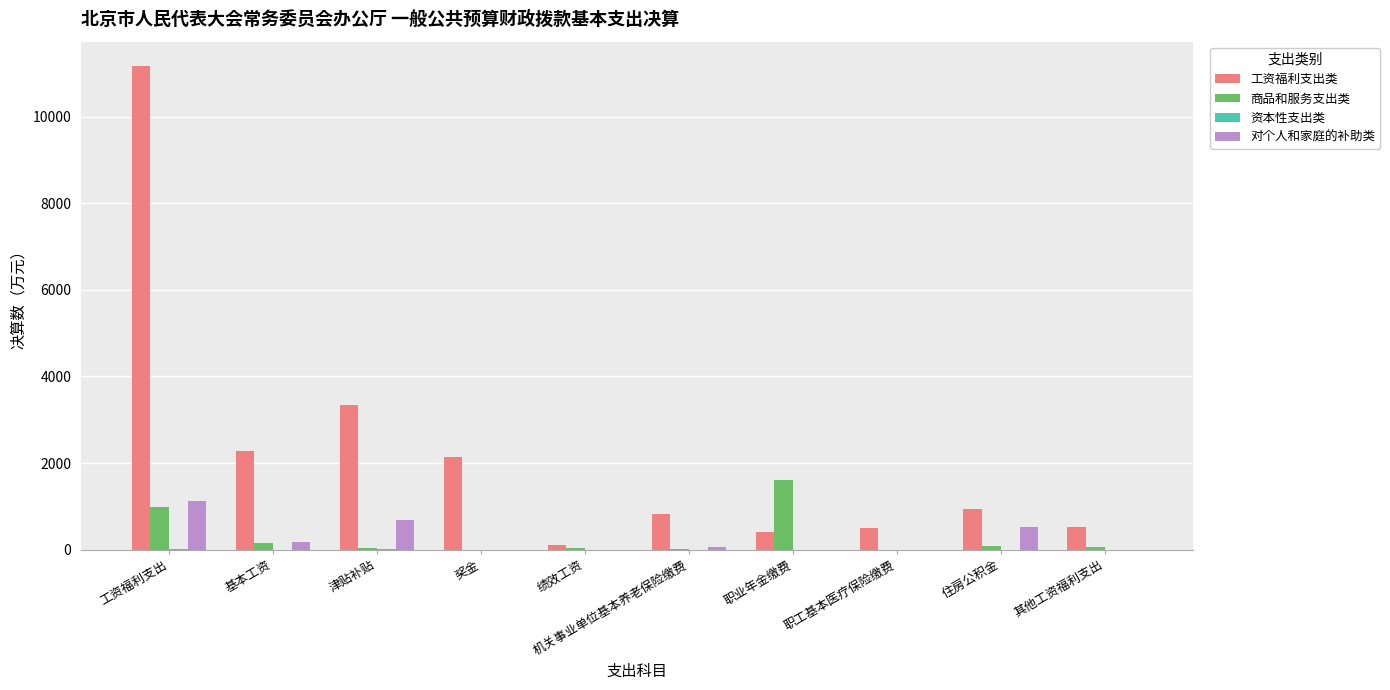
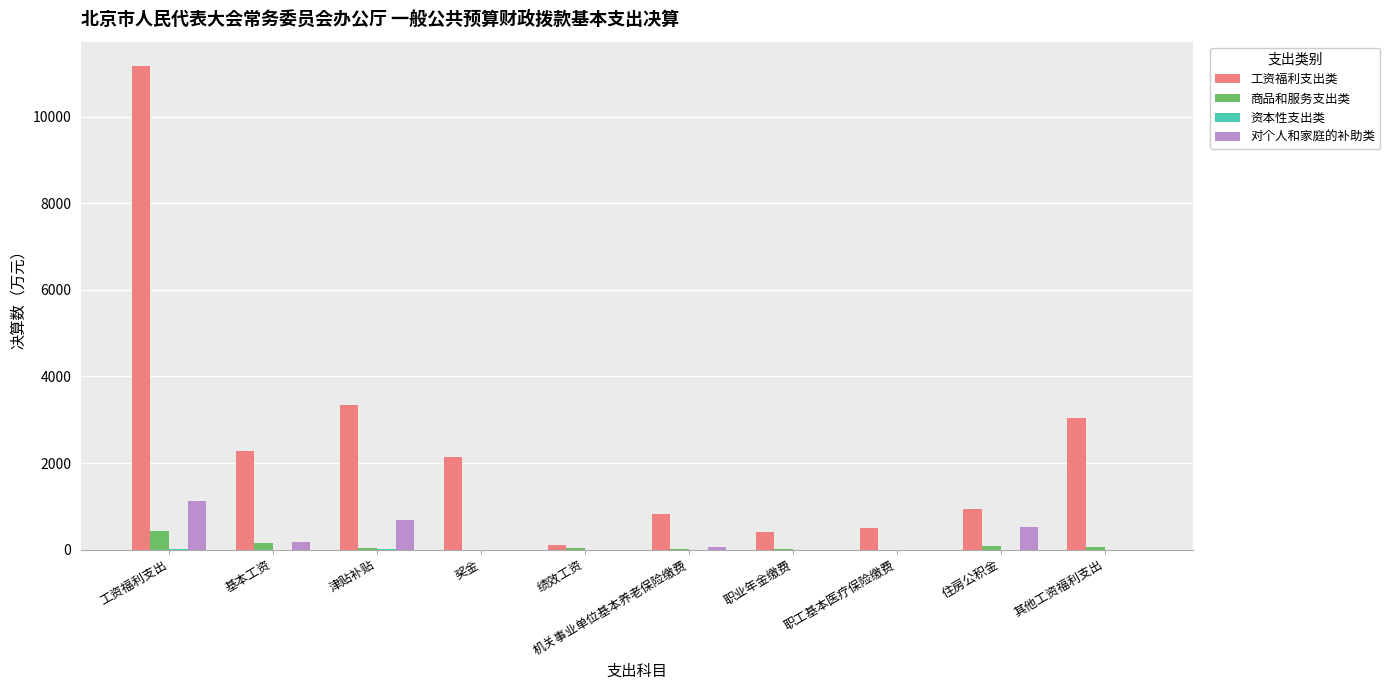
商品和服务支出类, 工资福利支出: 1000 -> 400
商品和服务支出类, 职业年金缴费: 1600 -> 0
工资福利支出类, 其他工资福利支出: 500 -> 3000
